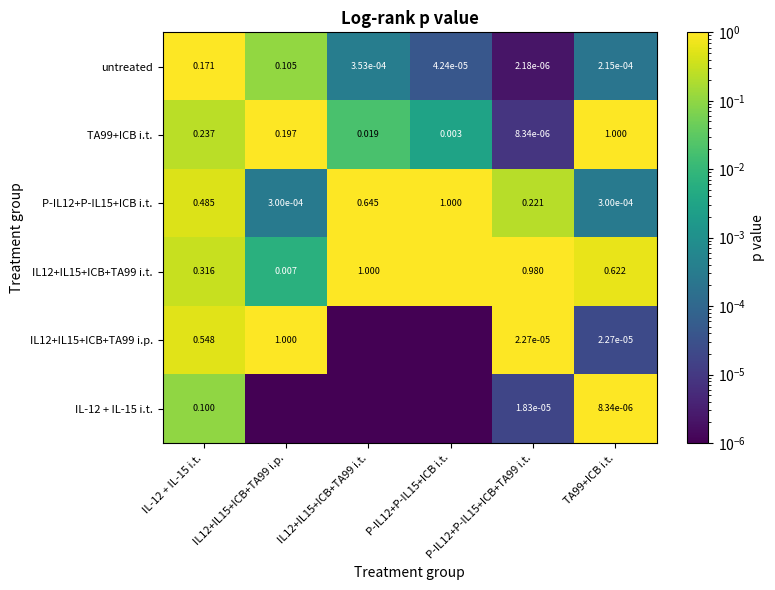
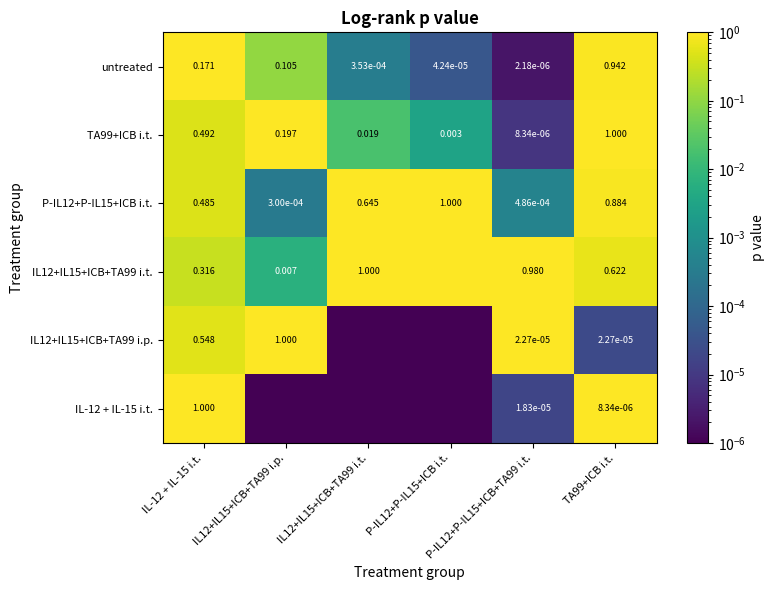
untreated, TA99+ICB i.t.: 2.15e-04 -> 0.942
TA99+ICB i.t., IL-12 + IL-15 i.t.: 0.237 -> 0.492
P-IL12+P-IL15+ICB i.t., P-IL12+P-IL15+ICB+TA99 i.t.: 0.221 -> 4.86e-04
P-IL12+P-IL15+ICB i.t., TA99+ICB i.t.: 3.00e-04 -> 0.884
IL-12 + IL-15 i.t., IL-12 + IL-15 i.t.: 0.100 -> 1.000
